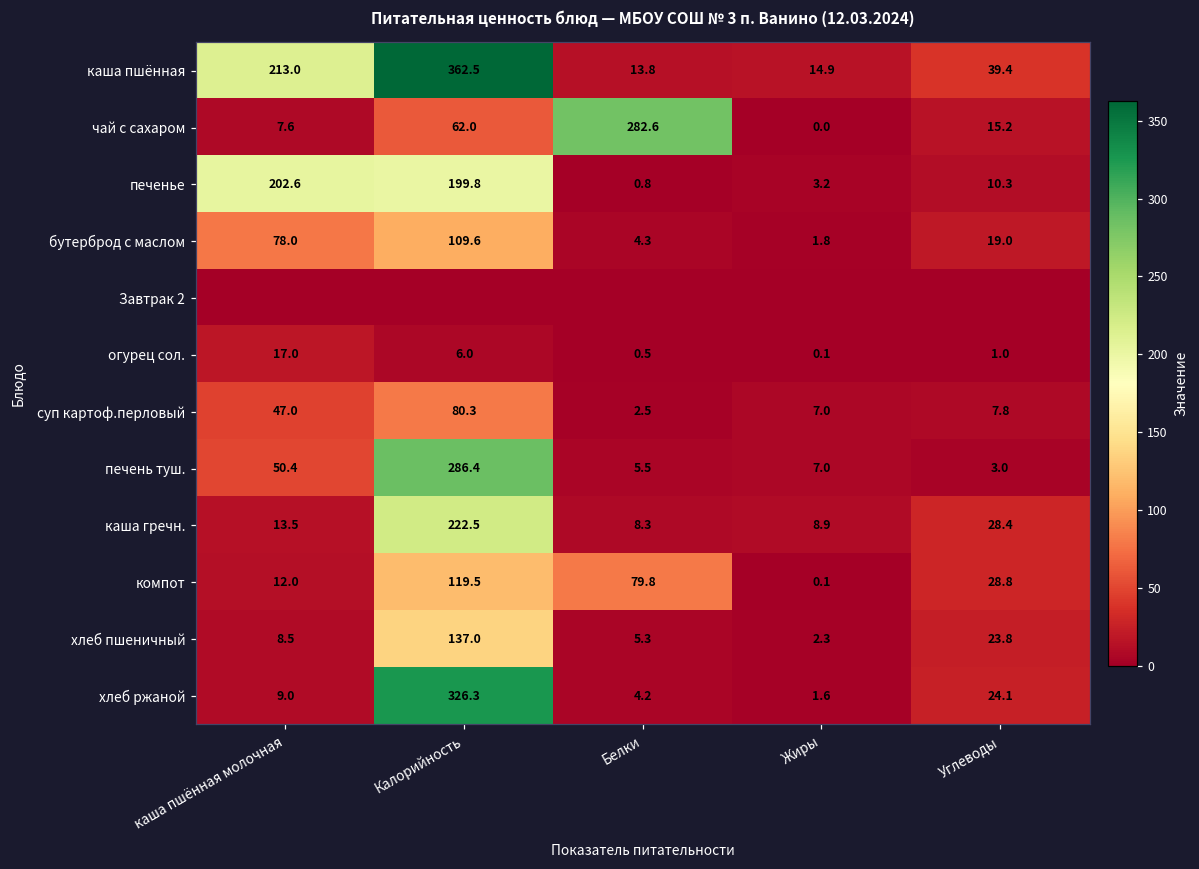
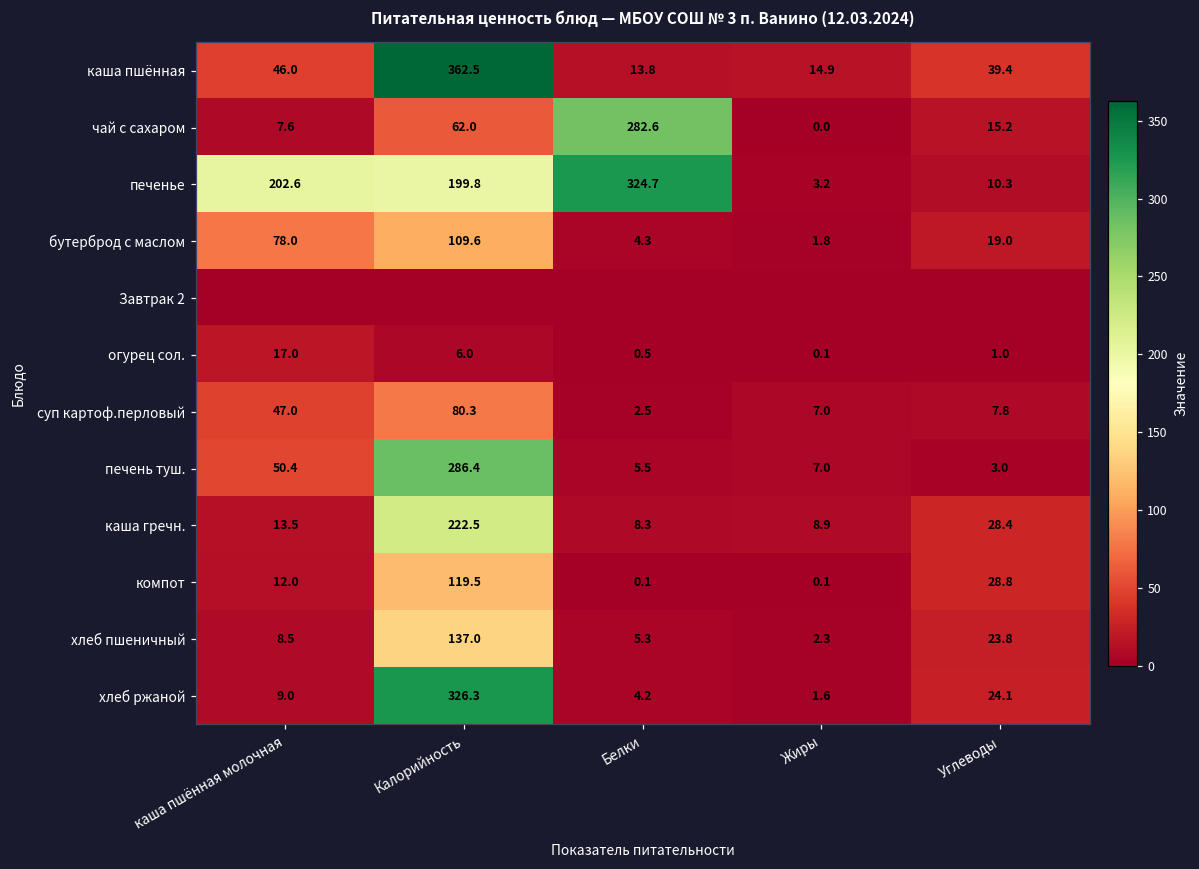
каша пшённая, каша пшённая молочная: 213.0 -> 46.0
печенье, Белки: 0.8 -> 324.7
компот, Белки: 79.8 -> 0.1
